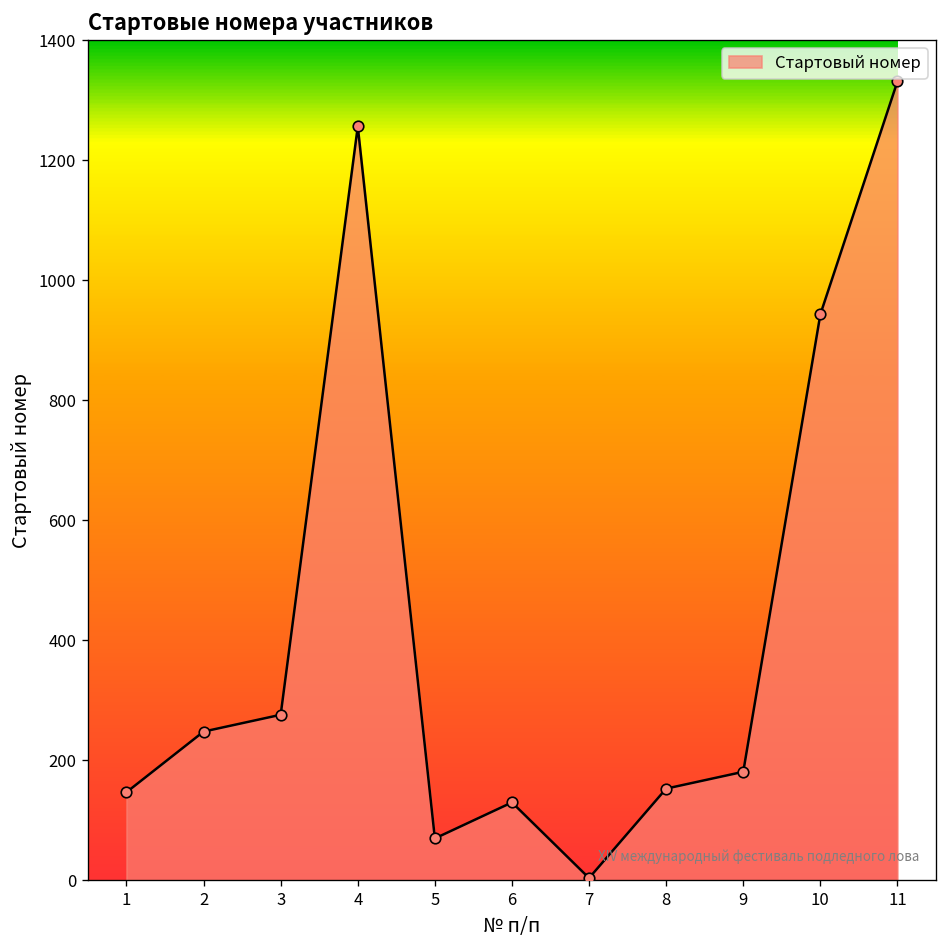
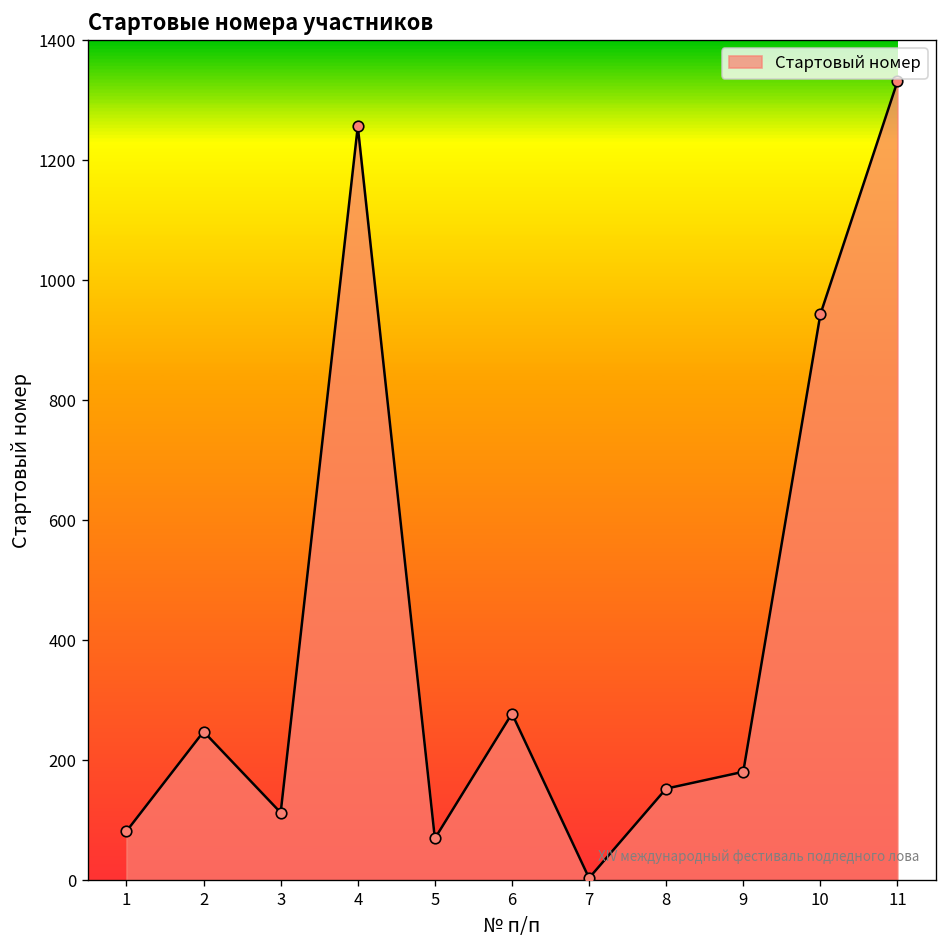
1: 150 -> 80
3: 280 -> 110
6: 130 -> 280
